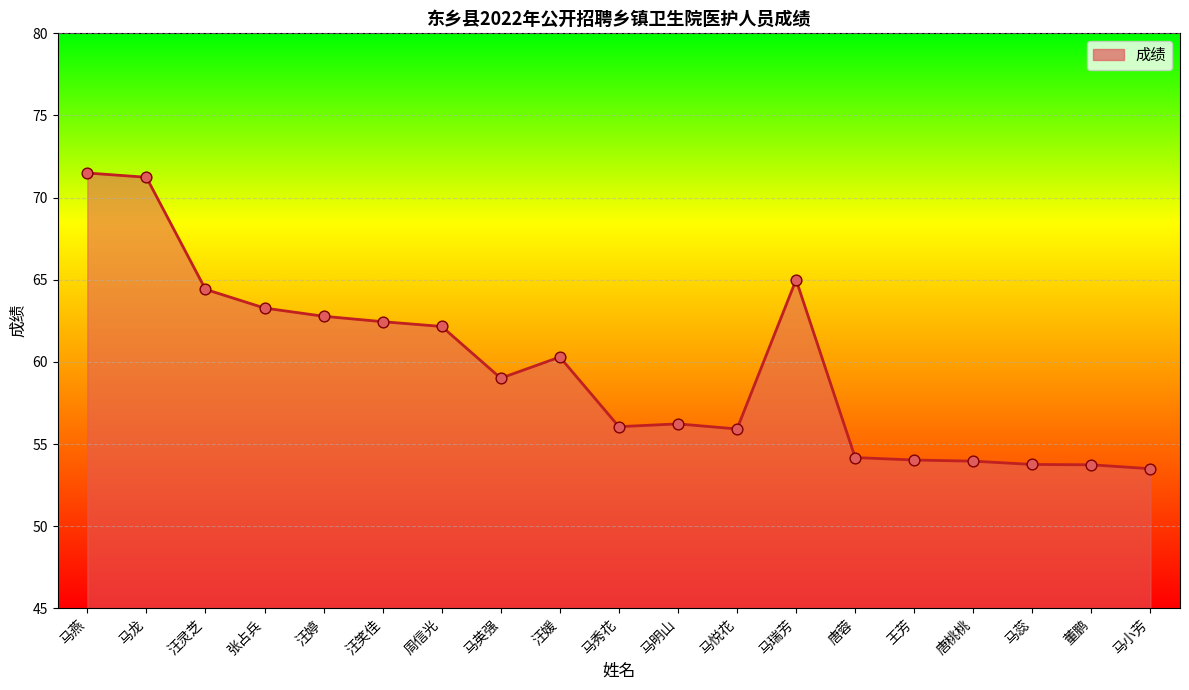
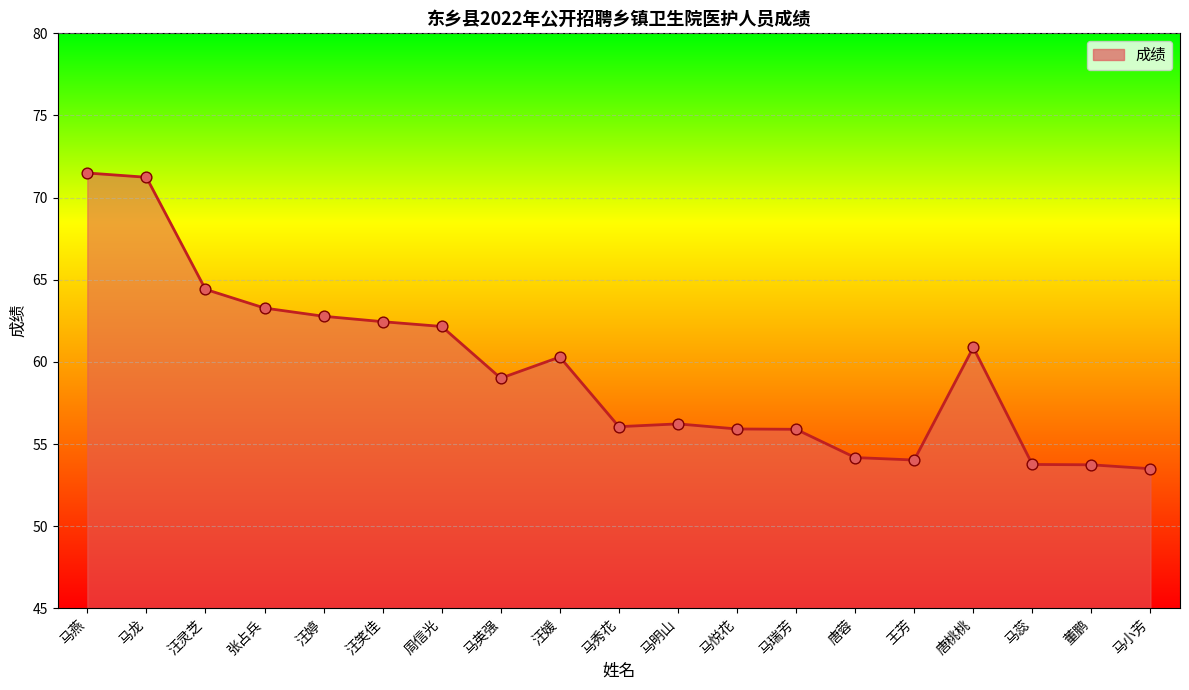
马瑞芳: 65.0 -> 55.9
唐桃桃: 54.0 -> 60.9
